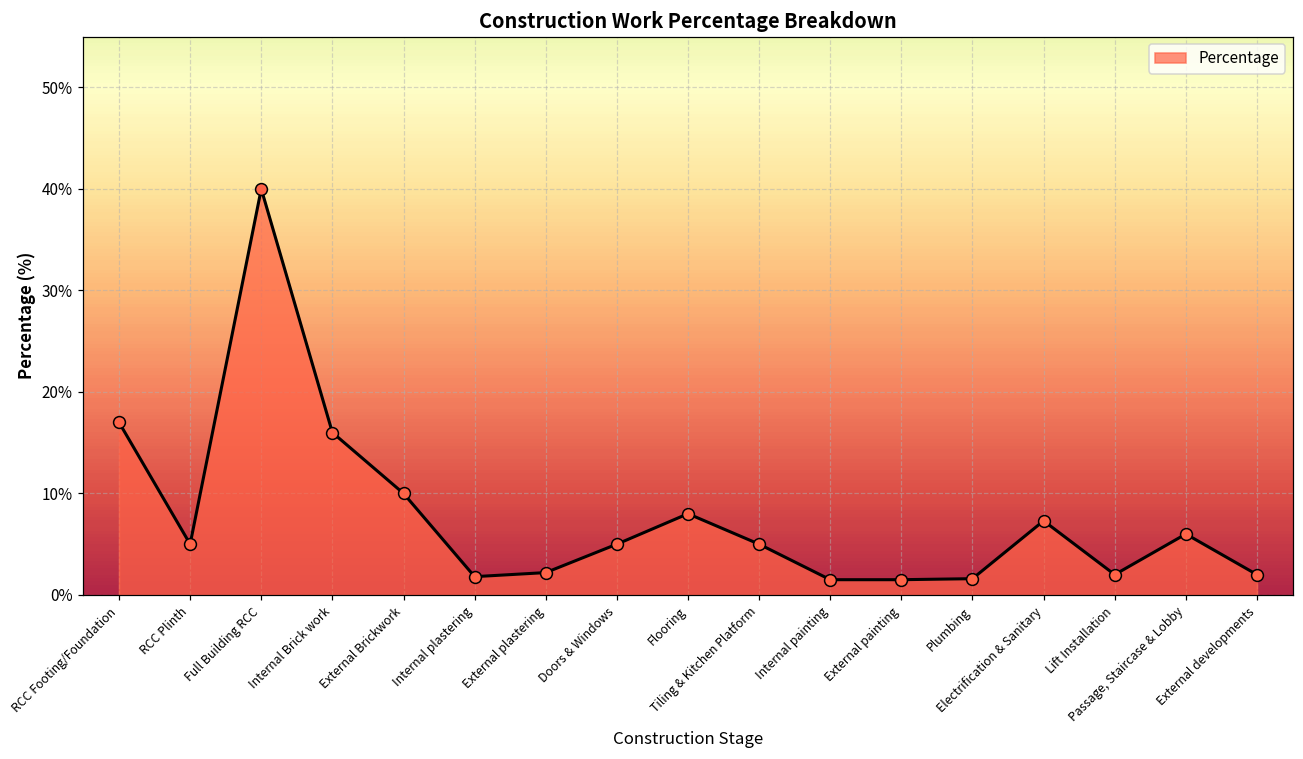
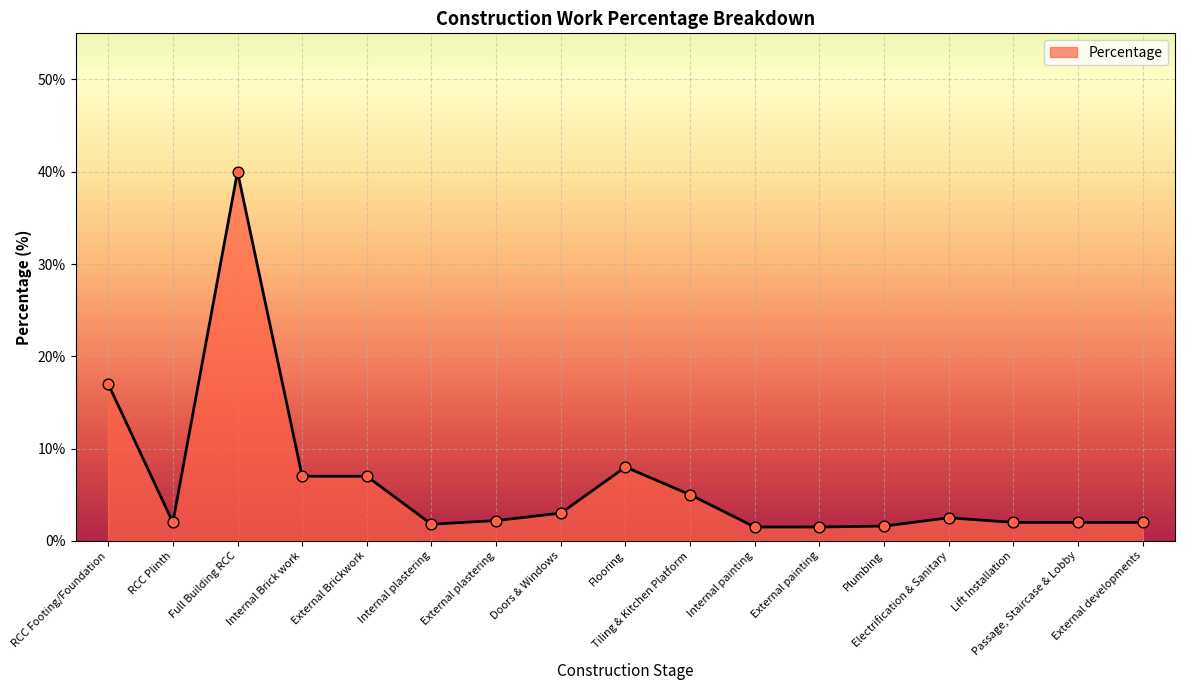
RCC Plinth: 5% -> 2%
Internal Brick work: 16% -> 7%
External Brickwork: 10% -> 7%
Doors & Windows: 5% -> 3%
Electrification & Sanitary: 7% -> 3%
Passage, Staircase & Lobby: 6% -> 2%
